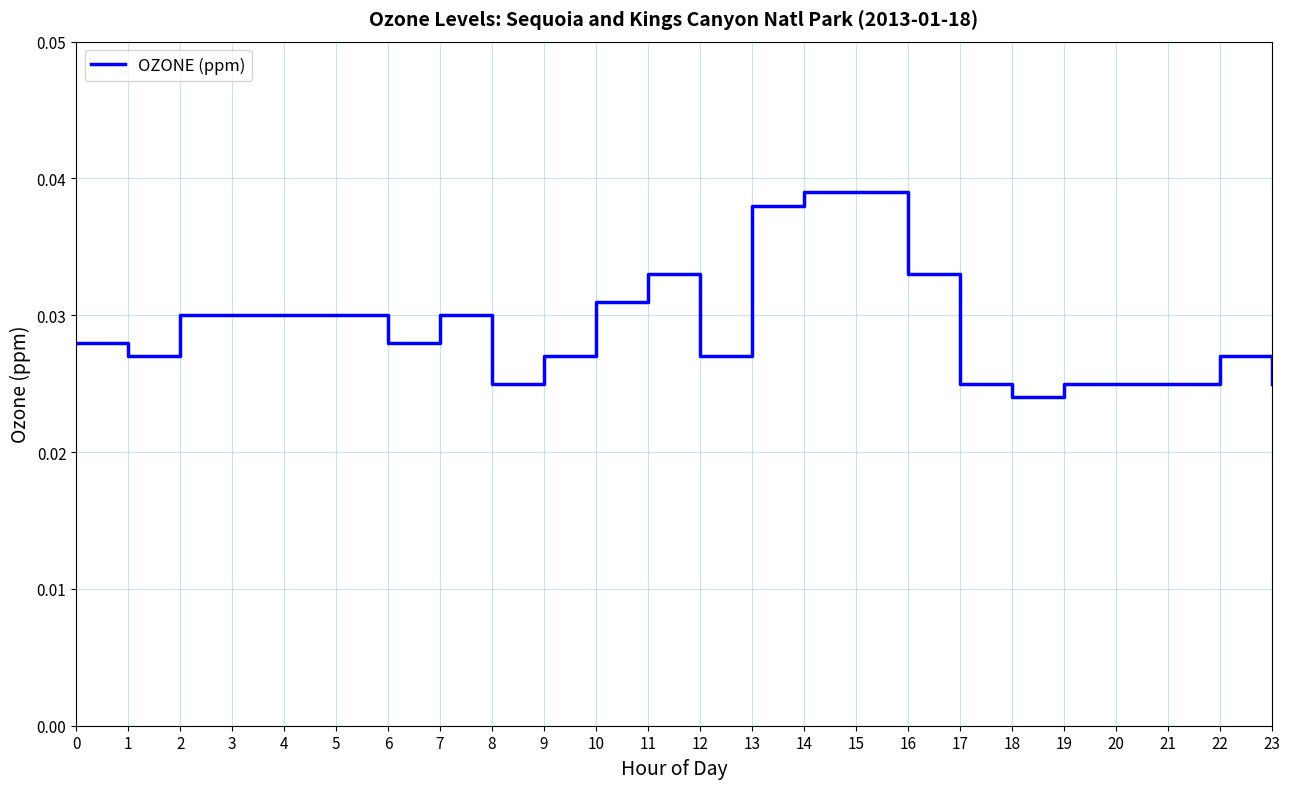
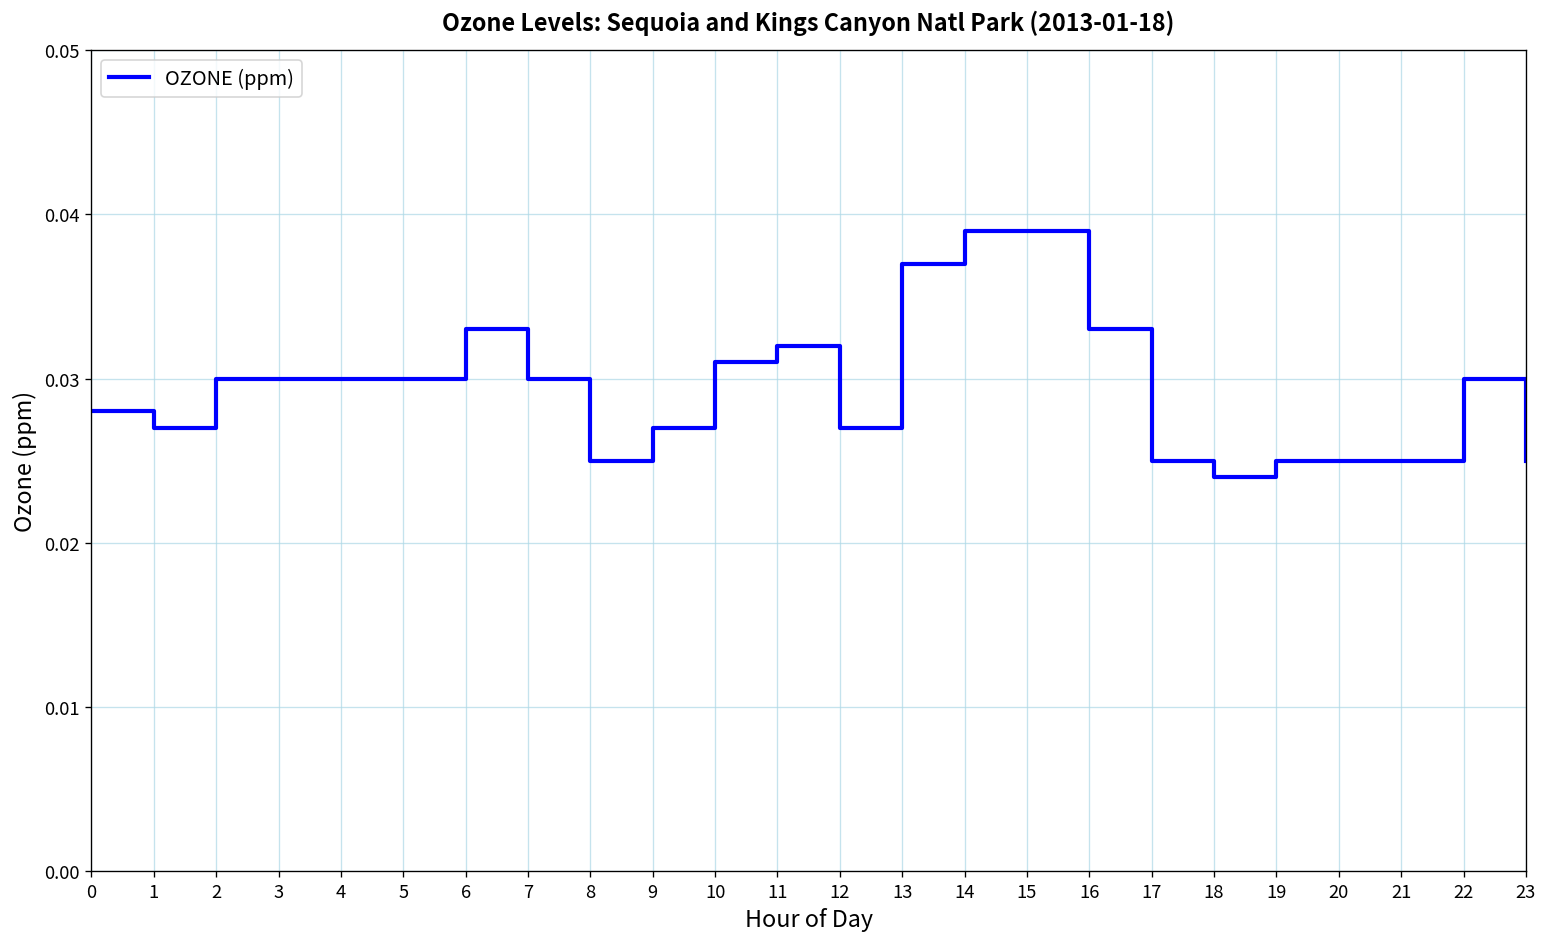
6: 0.028 -> 0.033
11: 0.033 -> 0.032
13: 0.038 -> 0.037
22: 0.027 -> 0.030
